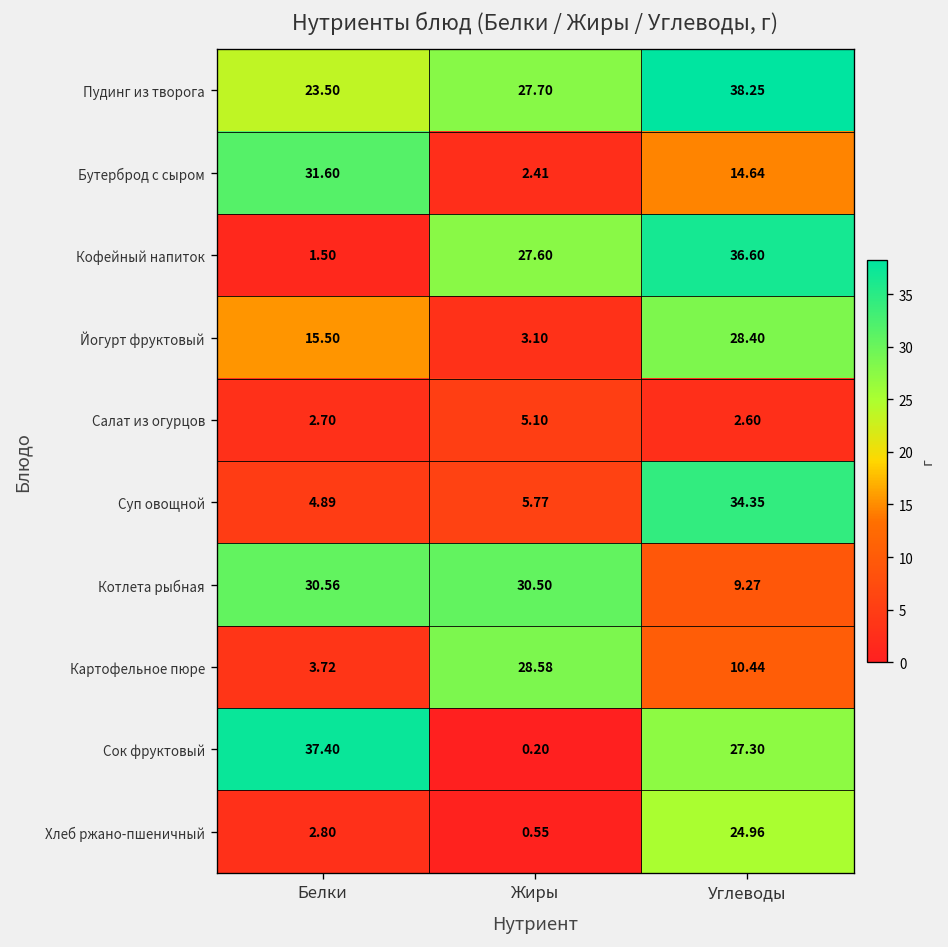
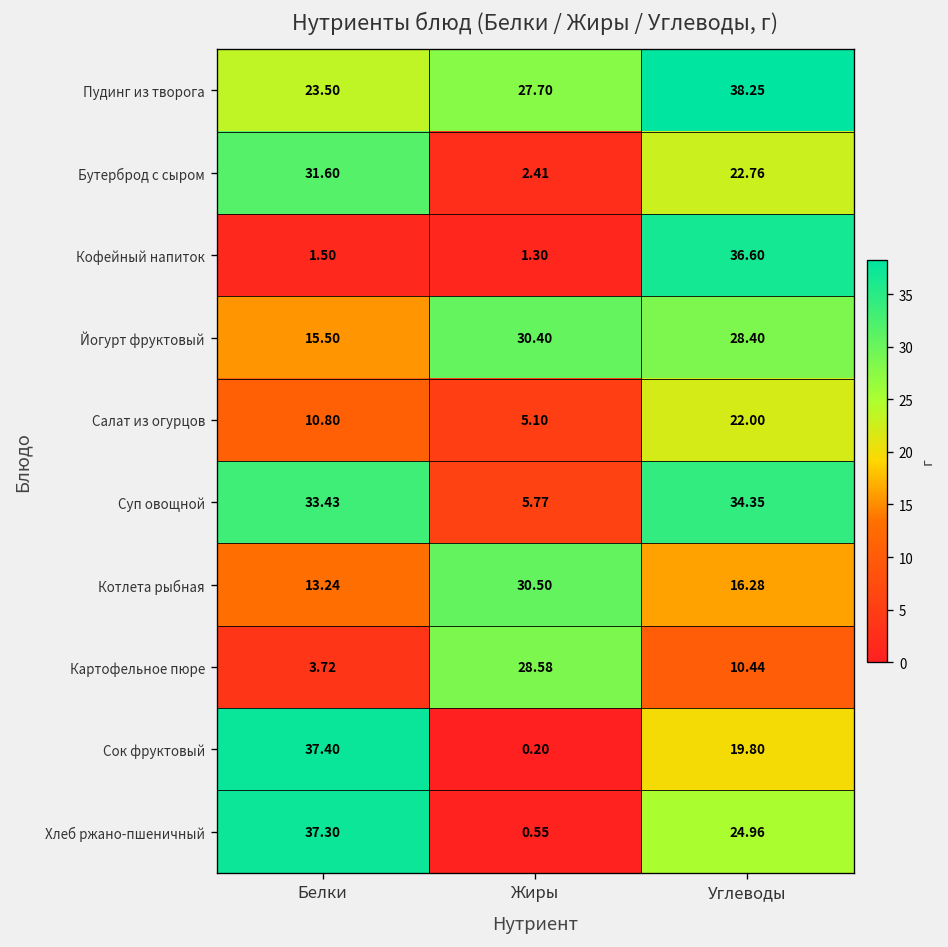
Бутерброд с сыром, Углеводы: 14.64 -> 22.76
Кофейный напиток, Жиры: 27.60 -> 1.30
Йогурт фруктовый, Жиры: 3.10 -> 30.40
Салат из огурцов, Белки: 2.70 -> 10.80
Салат из огурцов, Углеводы: 2.60 -> 22.00
Суп овощной, Белки: 4.89 -> 33.43
Котлета рыбная, Белки: 30.56 -> 13.24
Котлета рыбная, Углеводы: 9.27 -> 16.28
Сок фруктовый, Углеводы: 27.30 -> 19.80
Хлеб ржано-пшеничный, Белки: 2.80 -> 37.30
